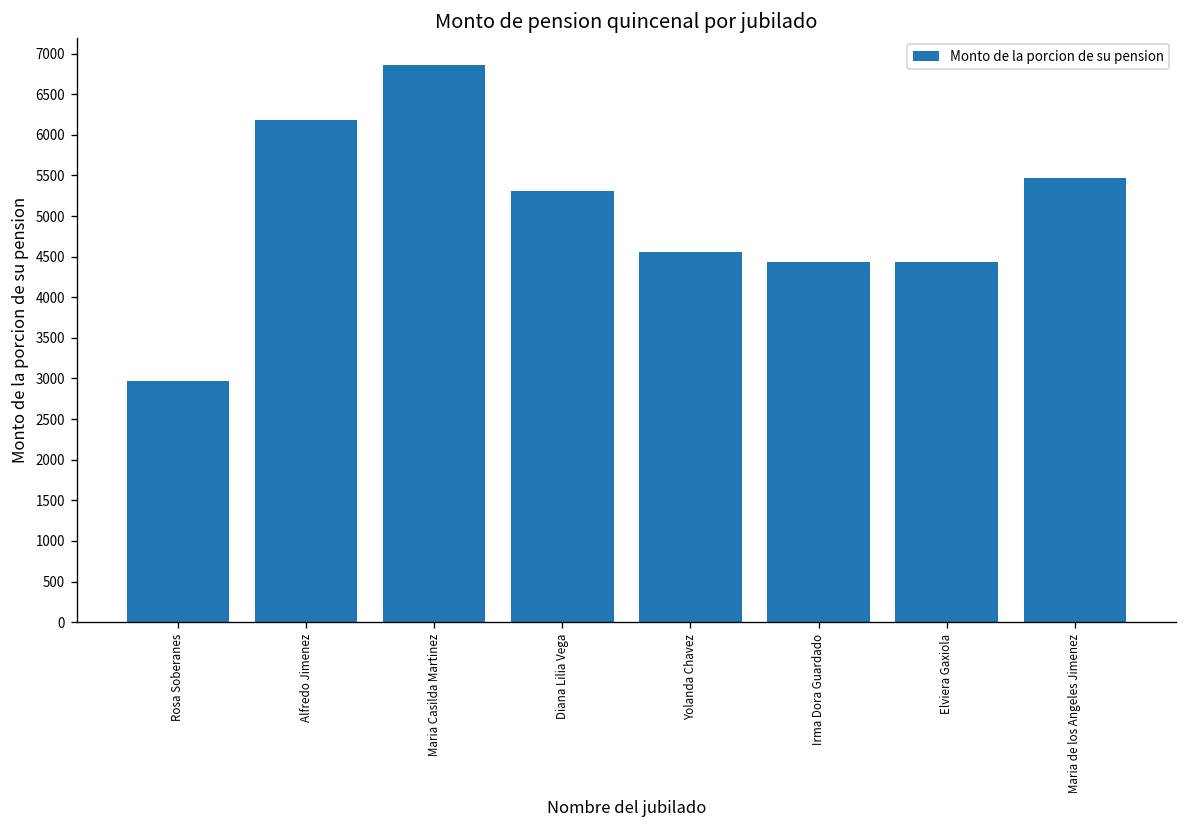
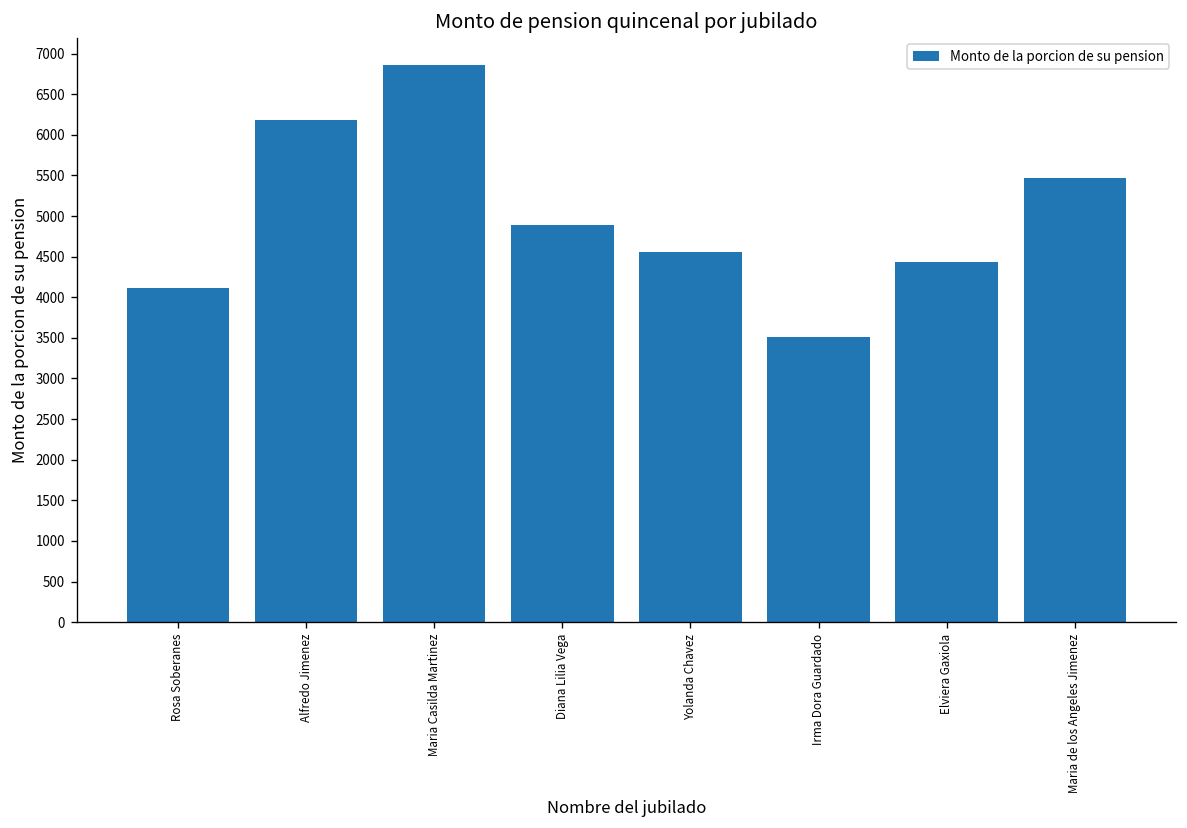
Rosa Soberanes: 3000 -> 4100
Diana Lilia Vega: 5300 -> 4900
Irma Dora Guardado: 4400 -> 3500
